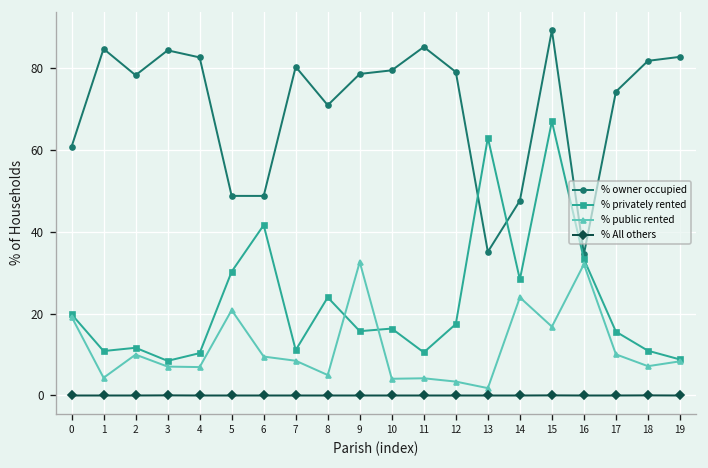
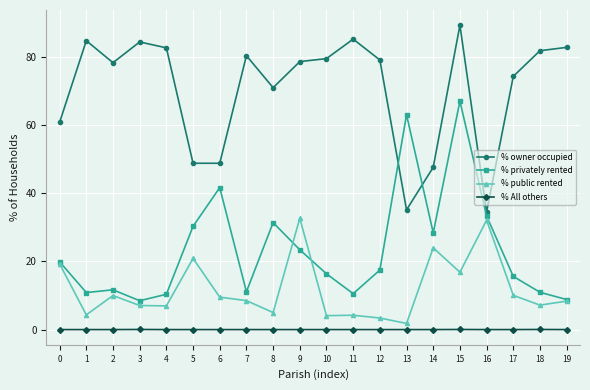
% privately rented, 8: 24 -> 31
% privately rented, 9: 16 -> 23
